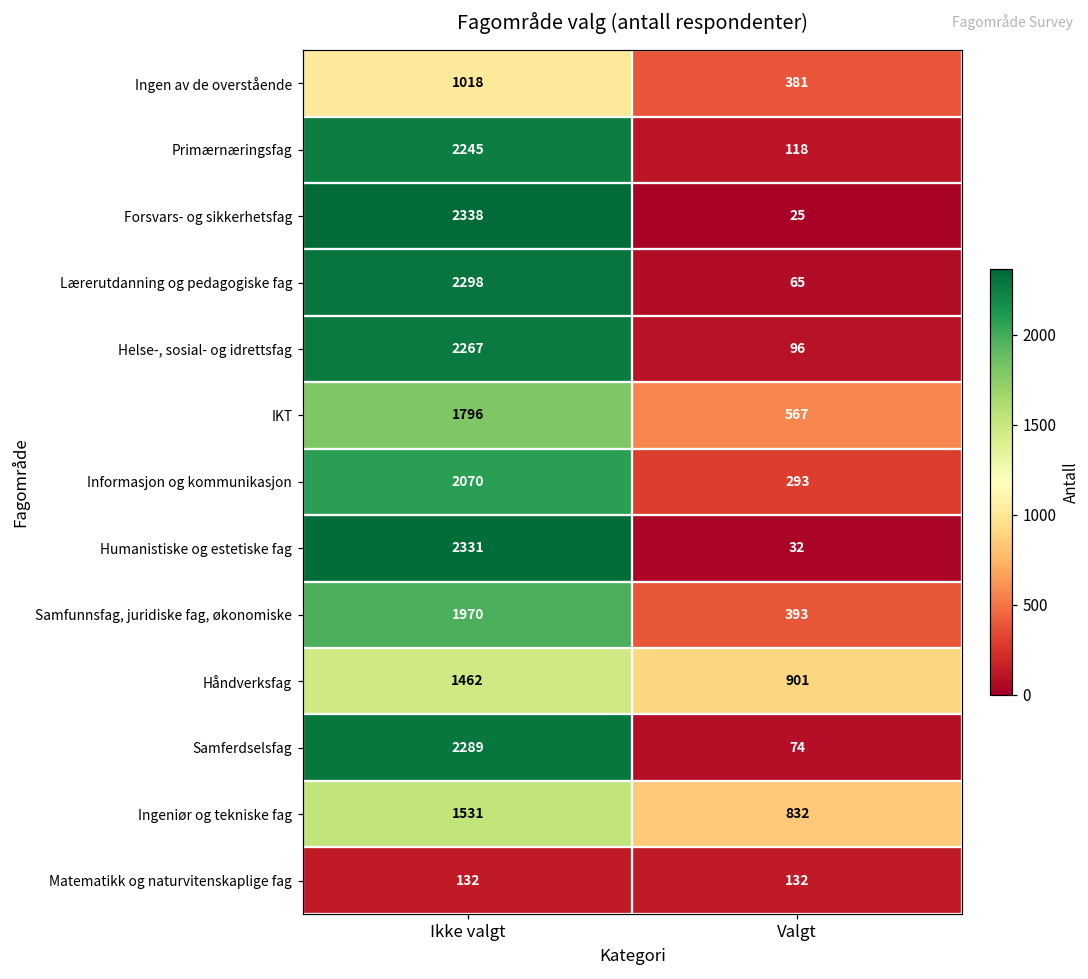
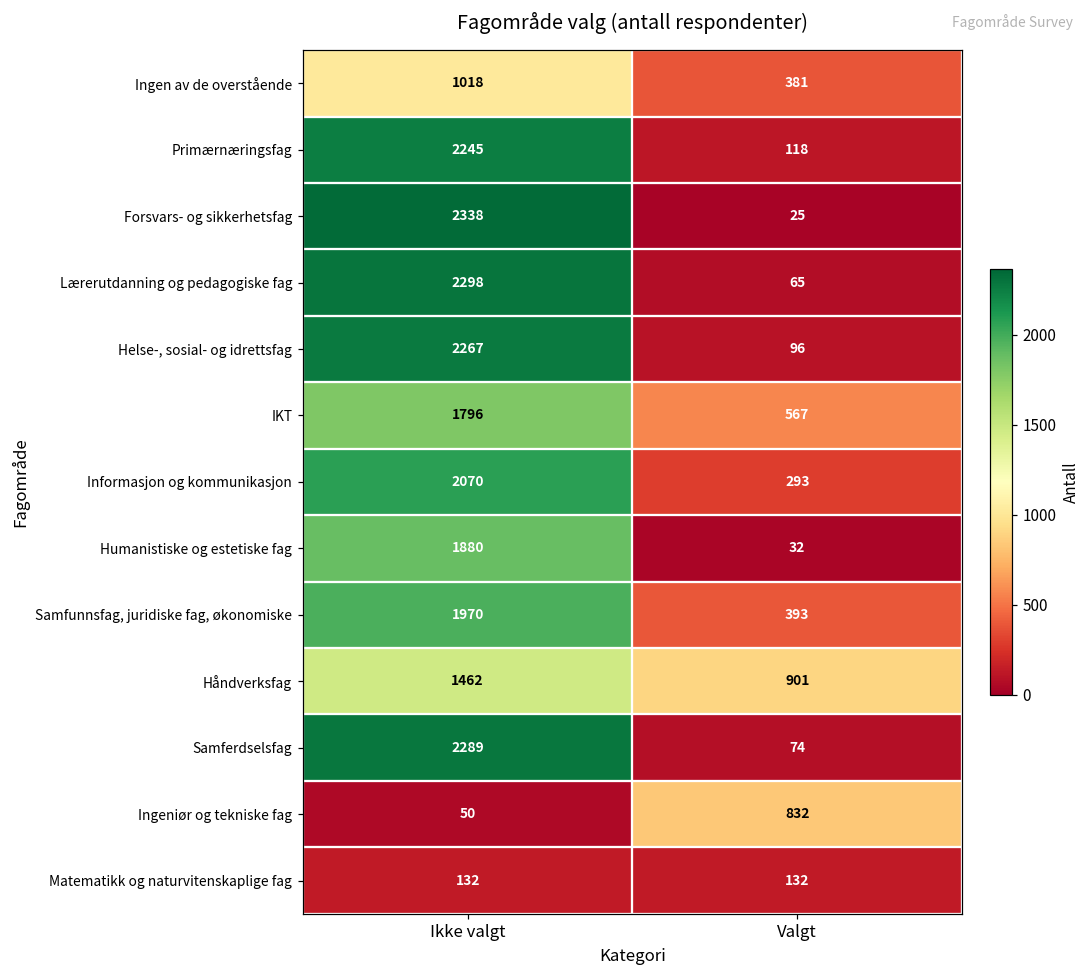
Humanistiske og estetiske fag, Ikke valgt: 2331 -> 1880
Ingeniør og tekniske fag, Ikke valgt: 1531 -> 50
